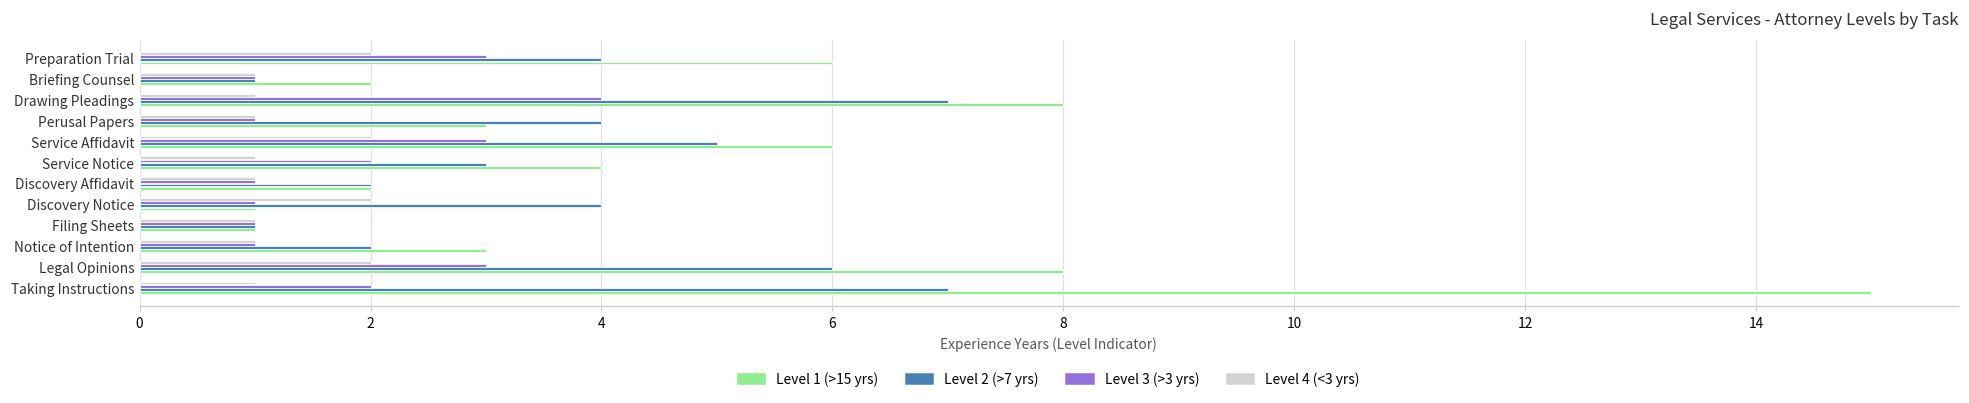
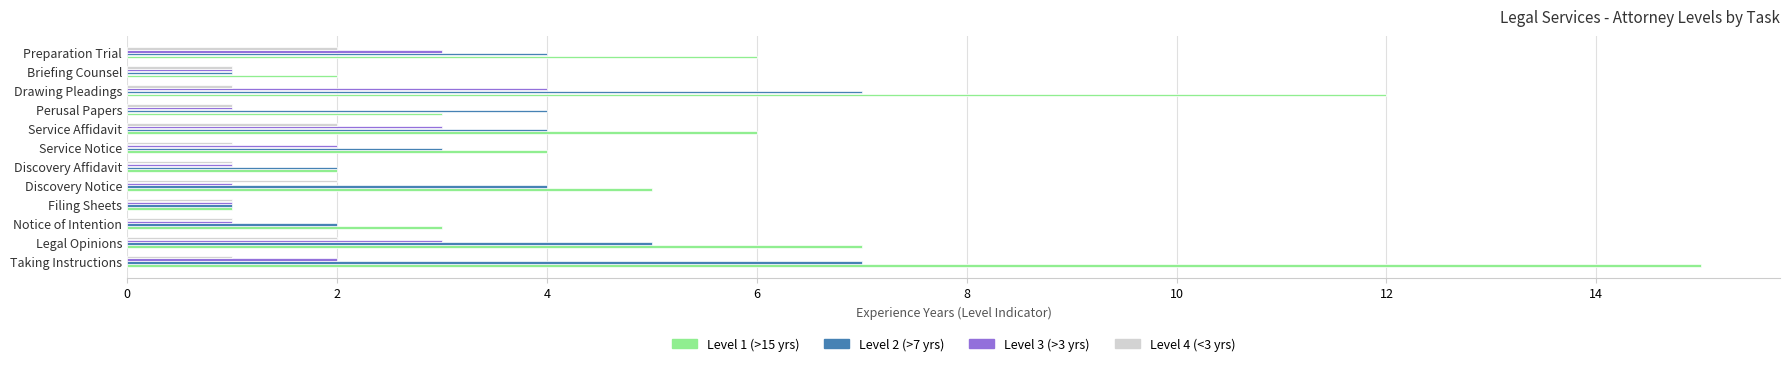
Level 1 (>15 yrs), Drawing Pleadings: 8 -> 12
Level 2 (>7 yrs), Service Affidavit: 5 -> 4
Level 1 (>15 yrs), Discovery Notice: 1 -> 5
Level 2 (>7 yrs), Legal Opinions: 6 -> 5
Level 1 (>15 yrs), Legal Opinions: 8 -> 7
